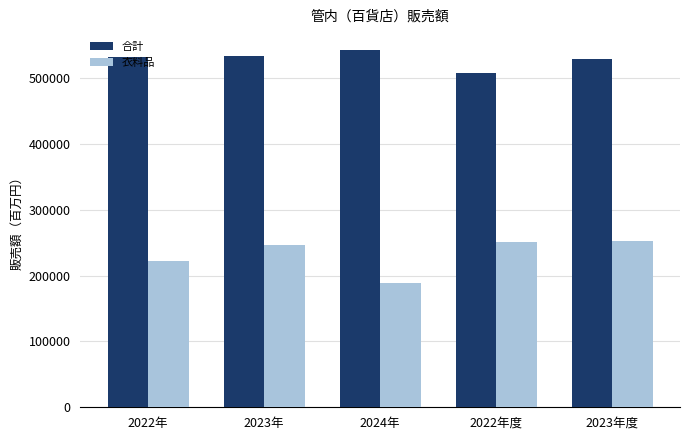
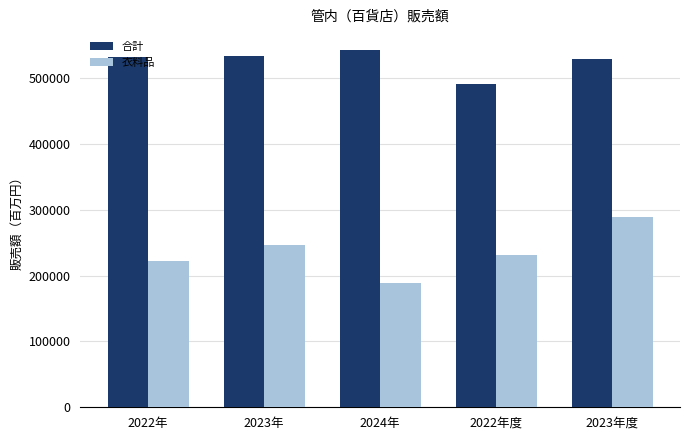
合計, 2022年度: 510000 -> 490000
衣料品, 2022年度: 250000 -> 230000
衣料品, 2023年度: 250000 -> 290000
